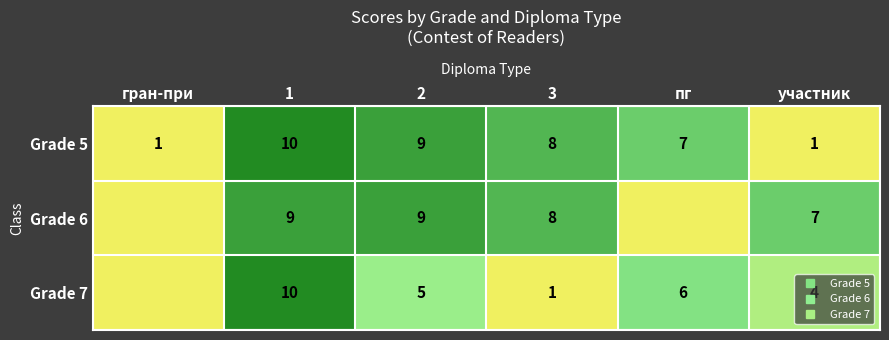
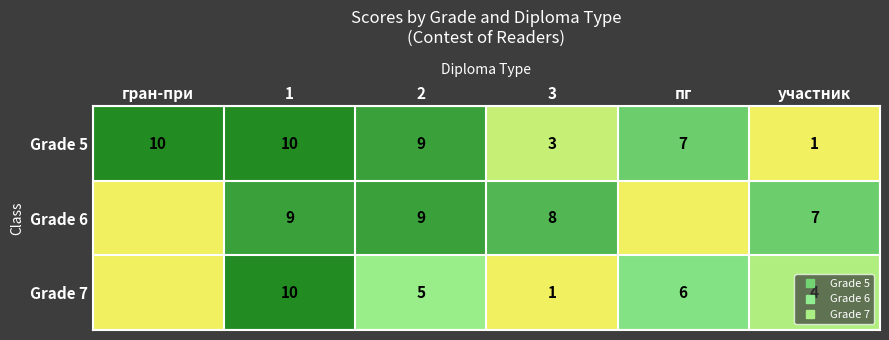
Grade 5, гран-при: 1 -> 10
Grade 5, 3: 8 -> 3
